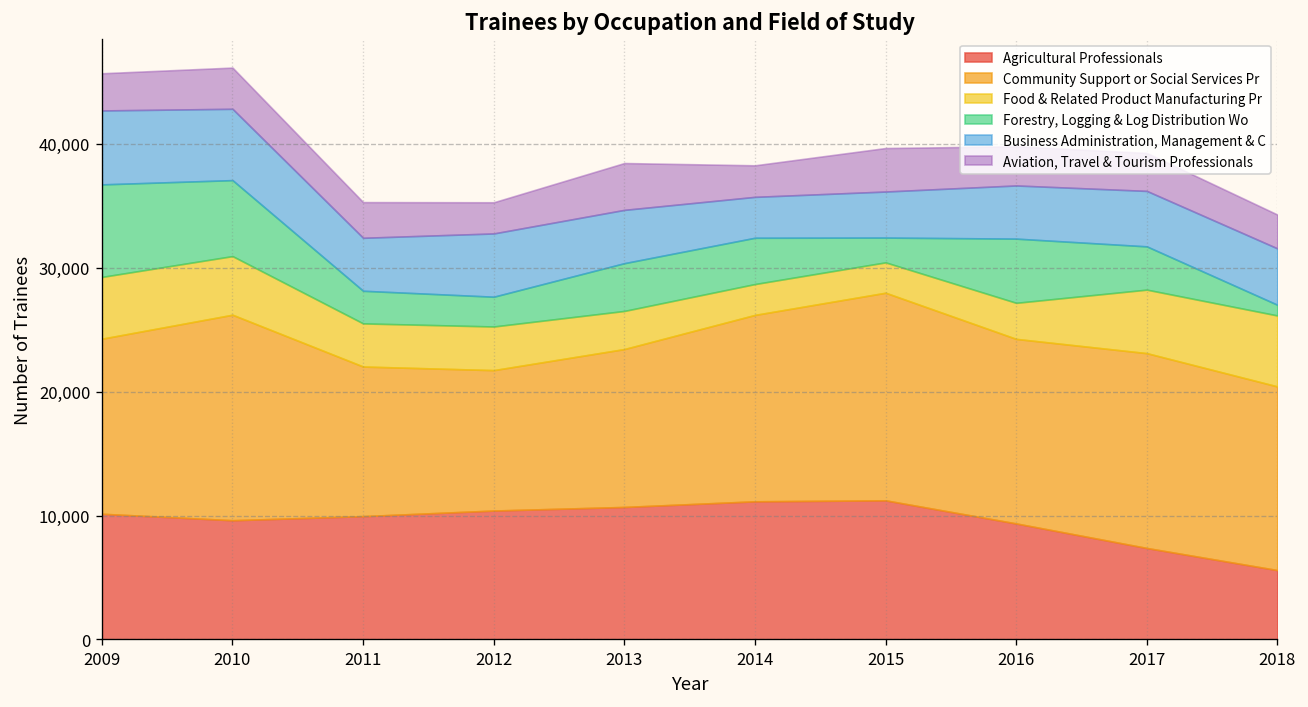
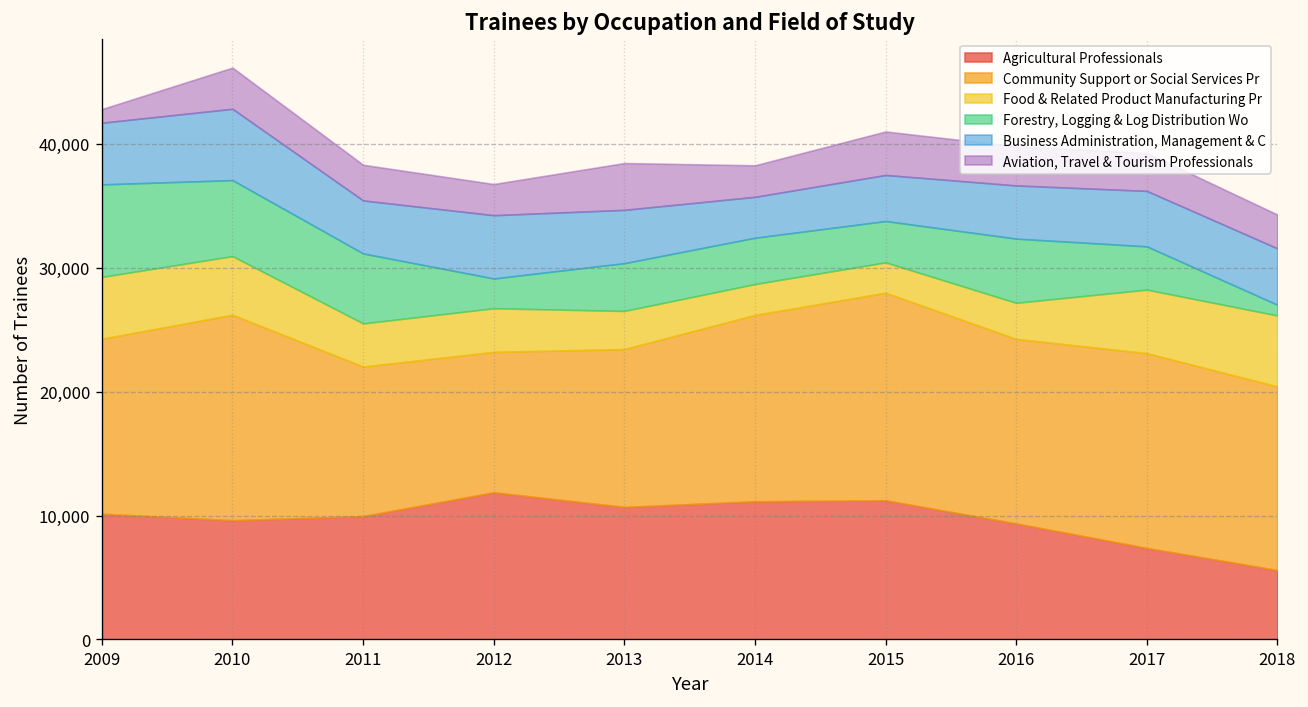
Business Administration, Management & C, 2009: 6,000 -> 5,000
Aviation, Travel & Tourism Professionals, 2009: 3,000 -> 1,100
Forestry, Logging & Log Distribution Wo, 2011: 2,600 -> 5,600
Agricultural Professionals, 2012: 10,400 -> 11,900
Forestry, Logging & Log Distribution Wo, 2015: 2,000 -> 3,300
